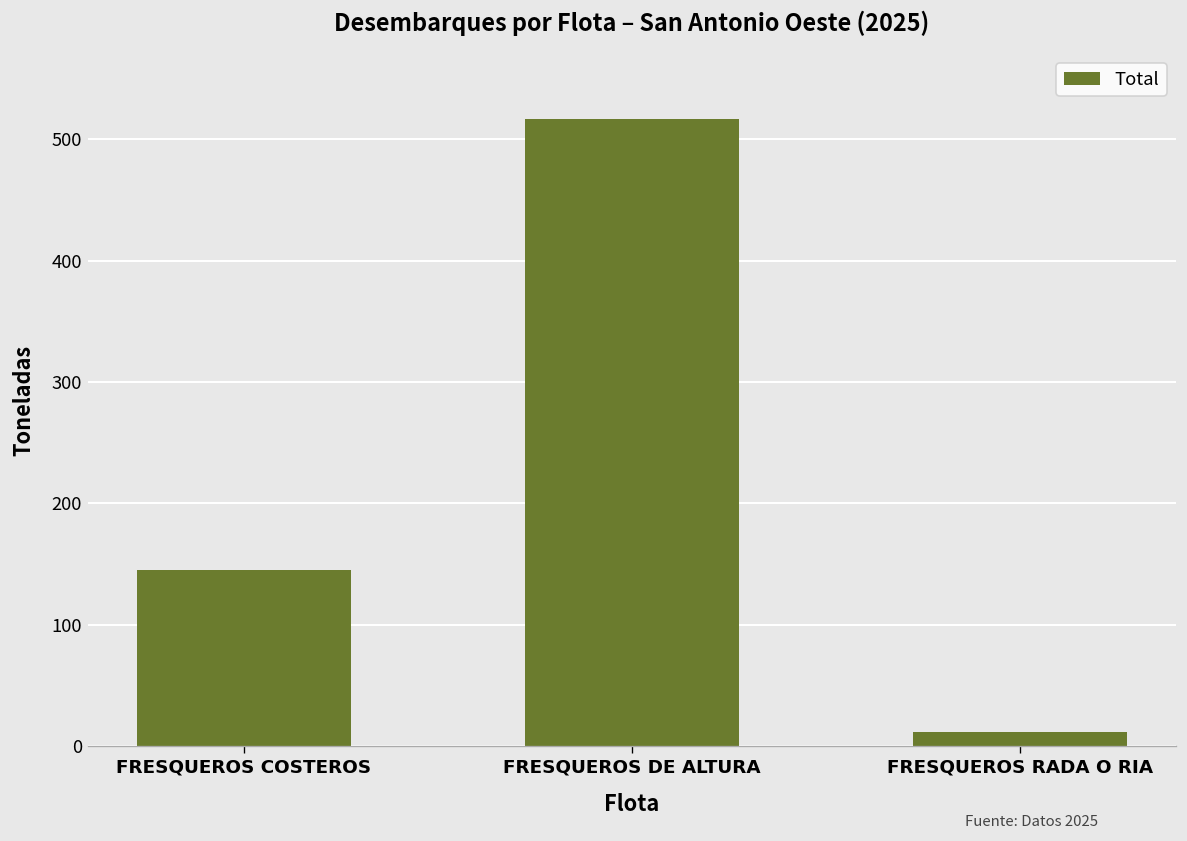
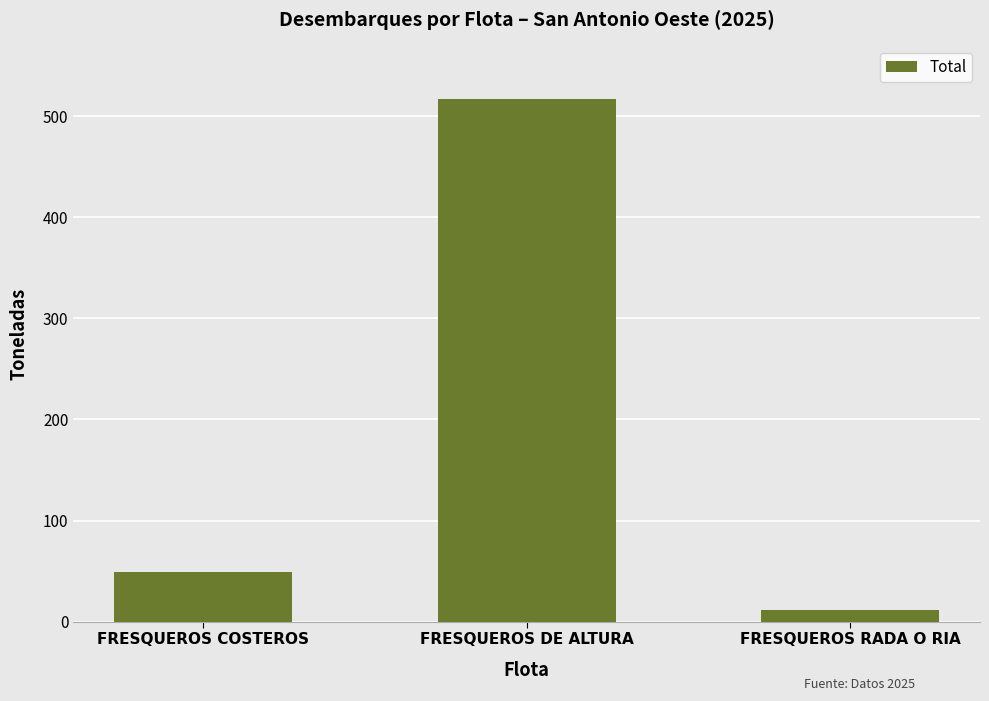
FRESQUEROS COSTEROS: 145 -> 49
